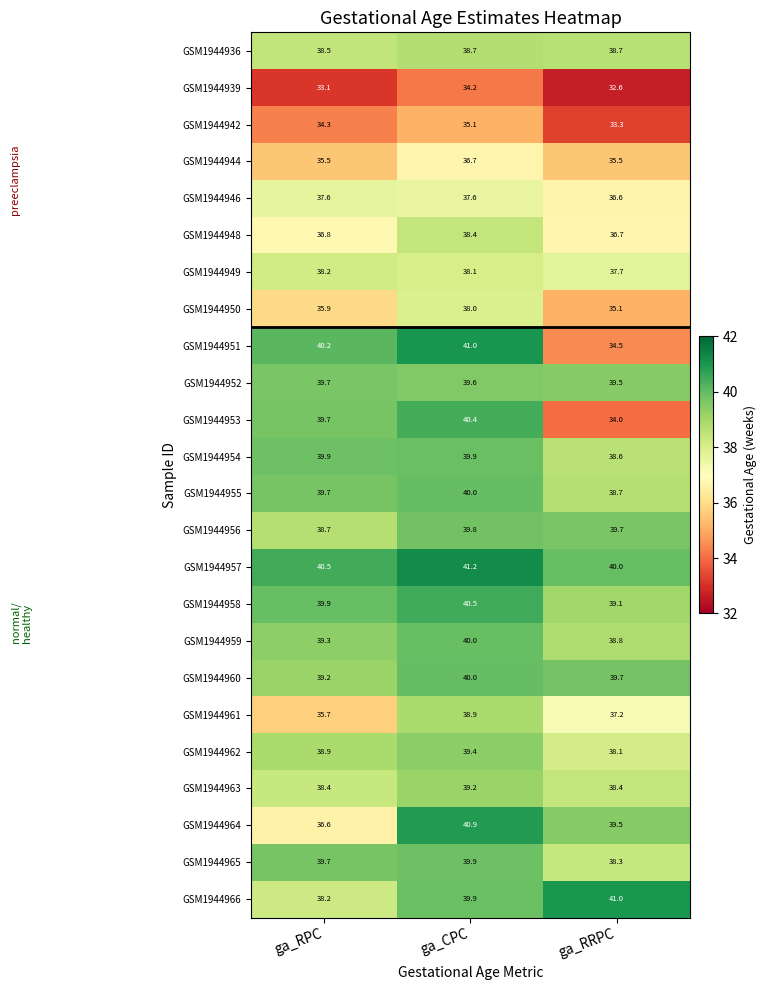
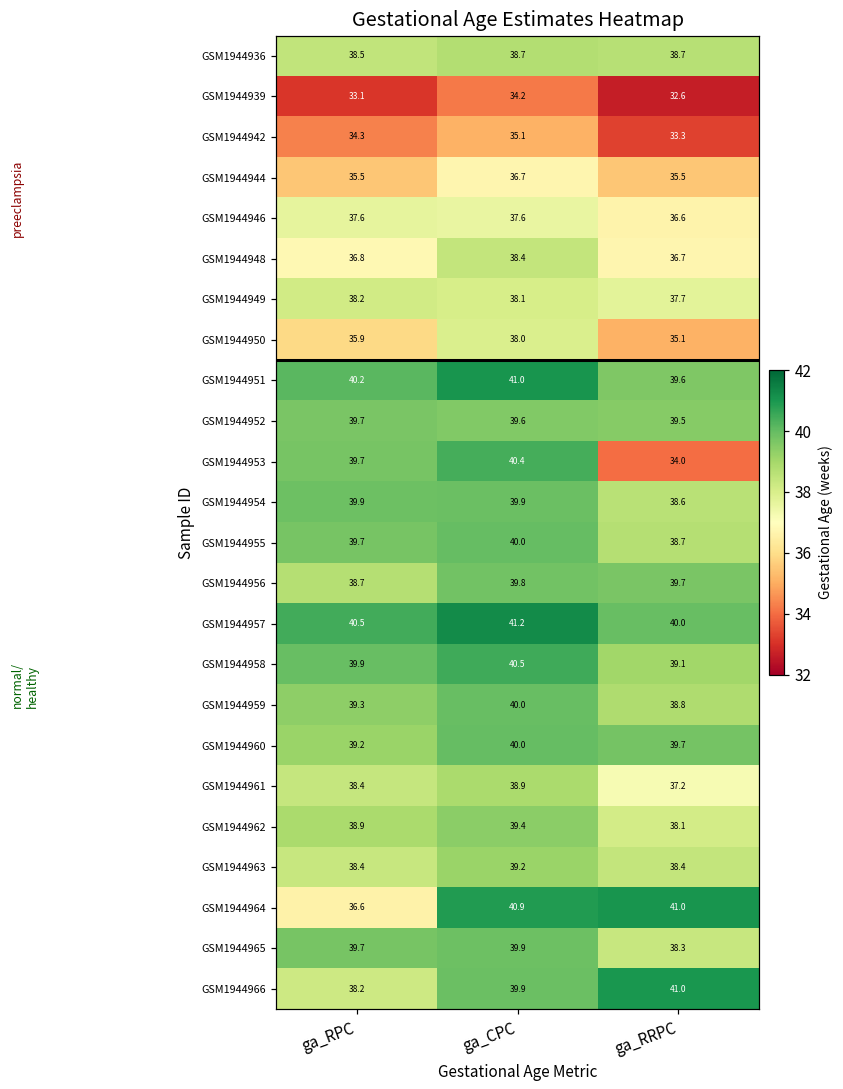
GSM1944951, ga_RRPC: 34.5 -> 39.6
GSM1944961, ga_RPC: 35.7 -> 38.4
GSM1944964, ga_RRPC: 39.5 -> 41.0
